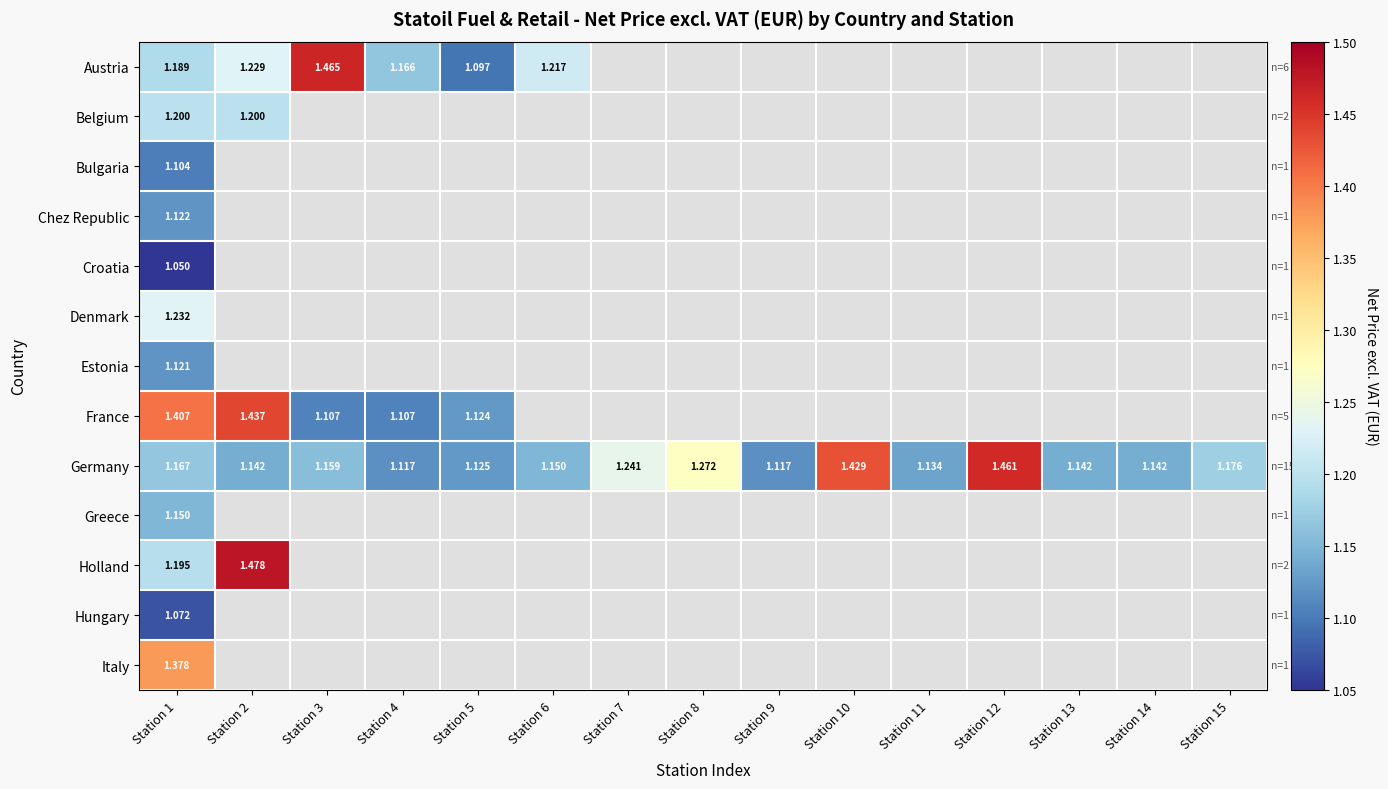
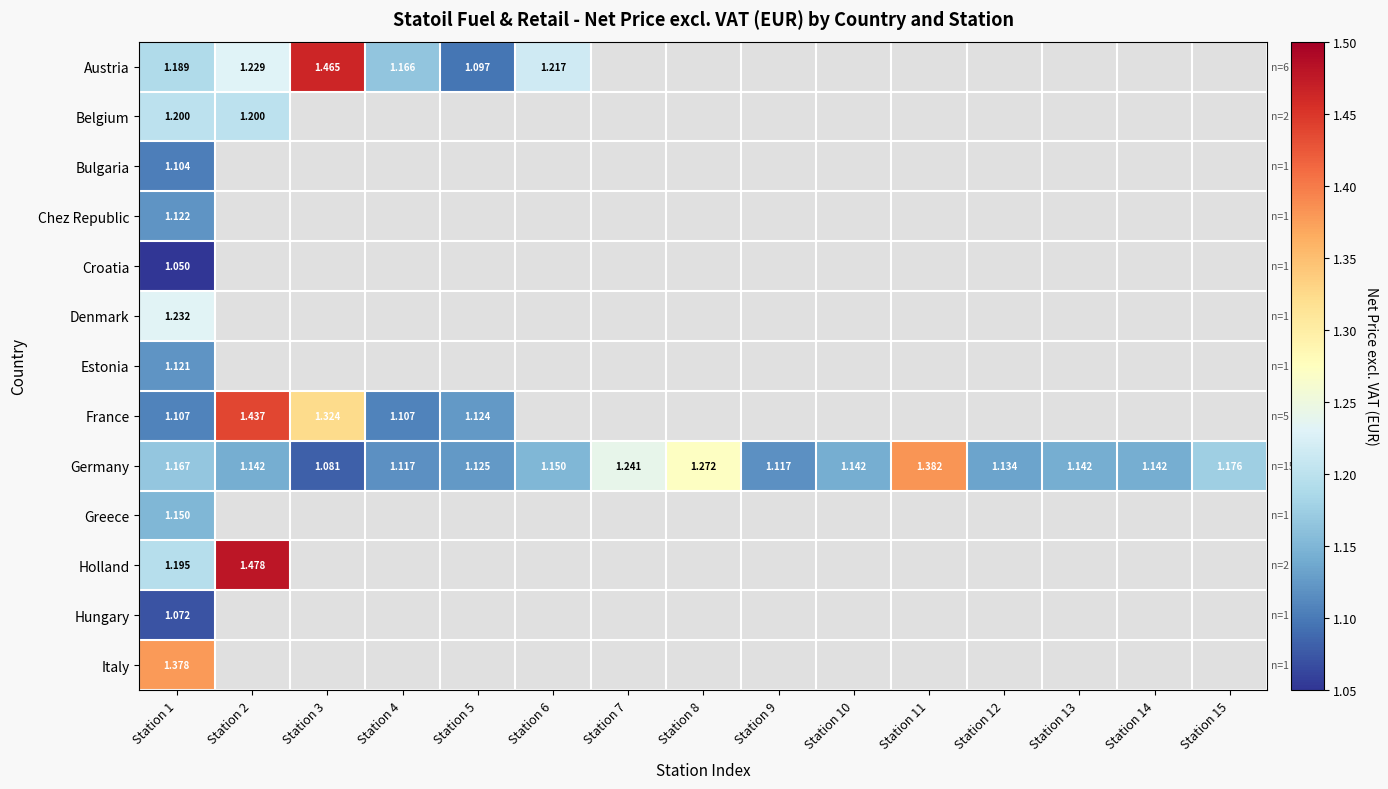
France, Station 1: 1.407 -> 1.107
France, Station 3: 1.107 -> 1.324
Germany, Station 3: 1.159 -> 1.081
Germany, Station 10: 1.429 -> 1.142
Germany, Station 11: 1.134 -> 1.382
Germany, Station 12: 1.461 -> 1.134
